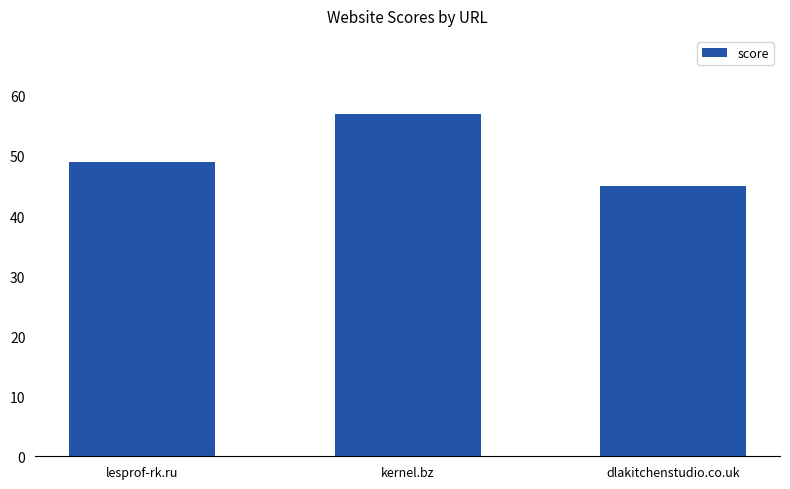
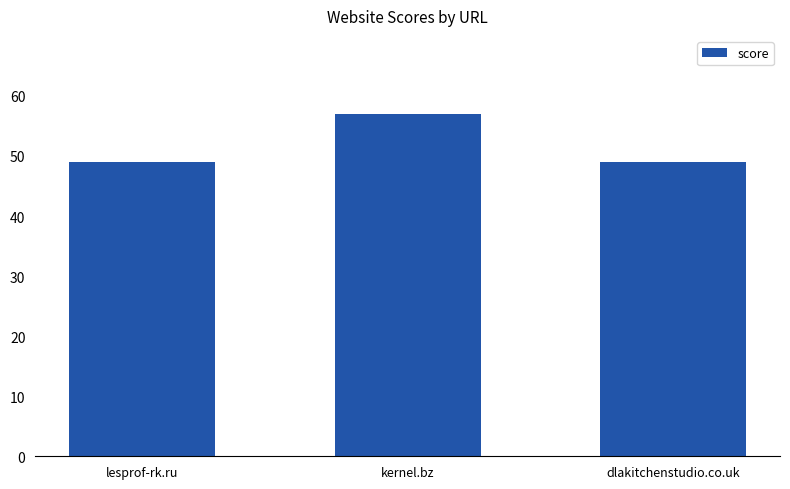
dlakitchenstudio.co.uk: 45 -> 49
